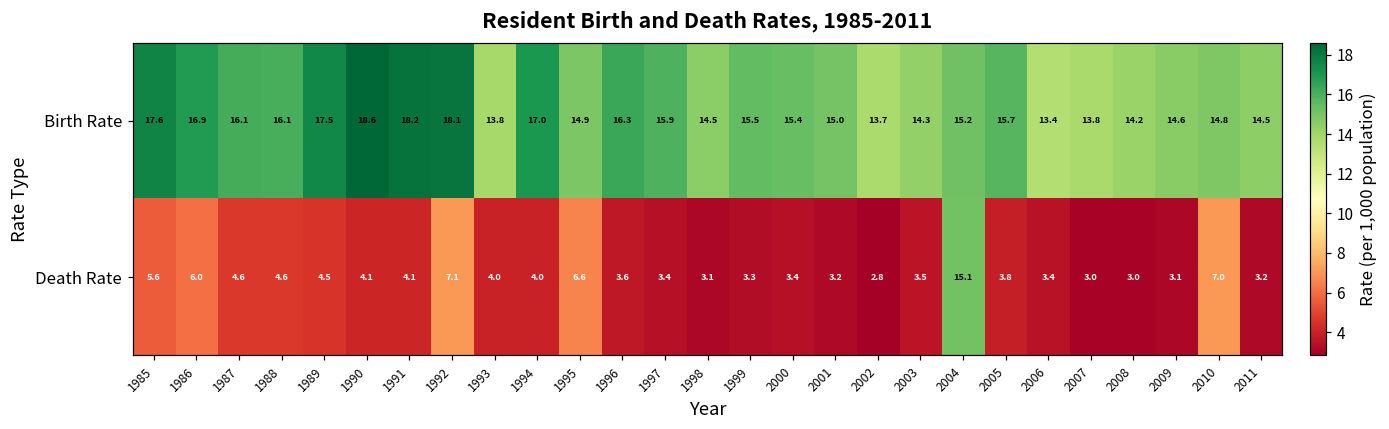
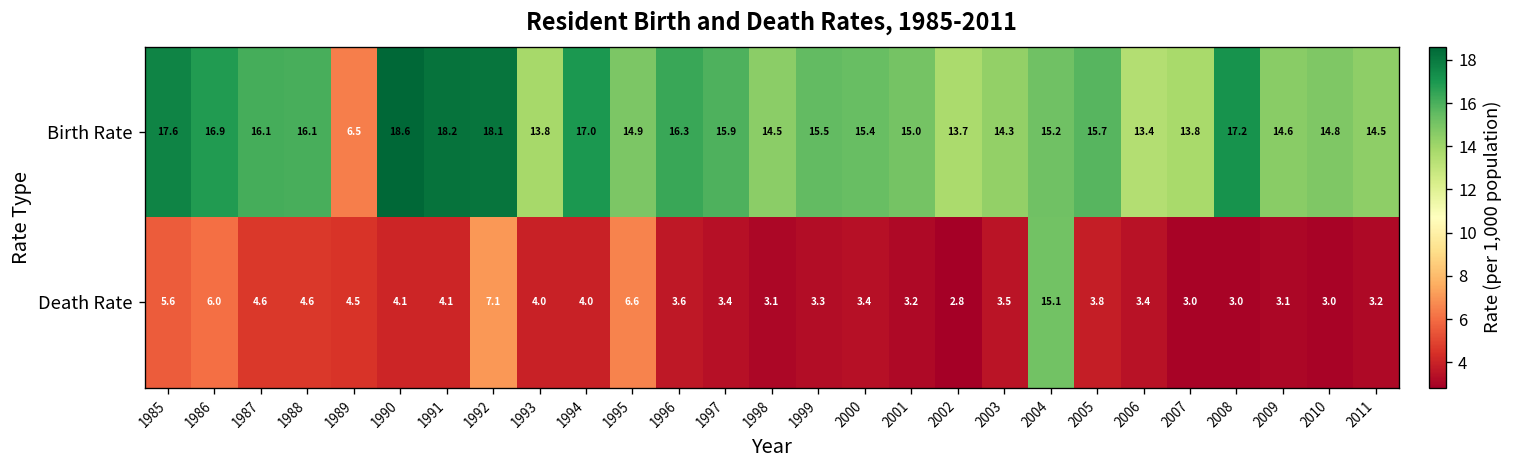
Birth Rate, 1989: 17.5 -> 6.5
Birth Rate, 2008: 14.2 -> 17.2
Death Rate, 2010: 7.0 -> 3.0
